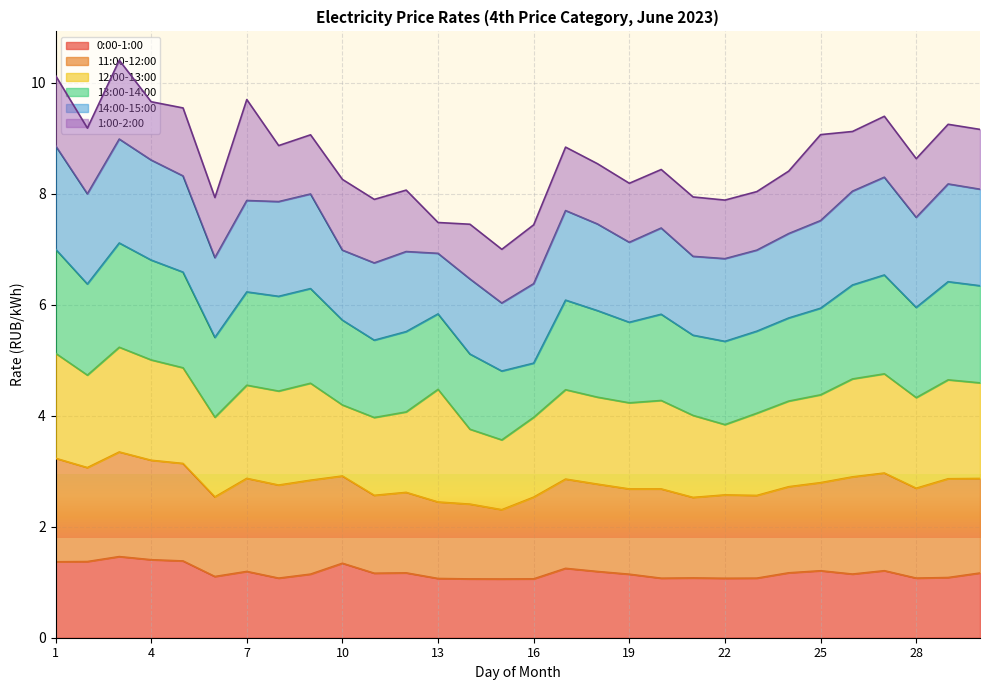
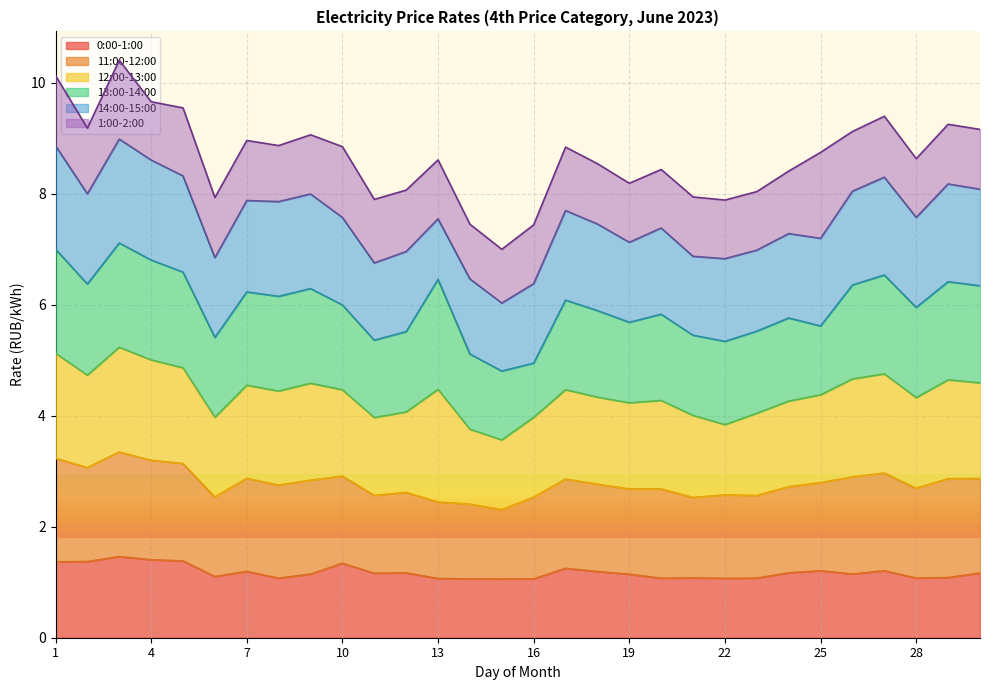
1:00-2:00, 7: 1.8 -> 1.1
12:00-13:00, 10: 1.3 -> 1.6
14:00-15:00, 10: 1.3 -> 1.6
13:00-14:00, 13: 1.4 -> 2.0
1:00-2:00, 13: 0.6 -> 1.1
13:00-14:00, 25: 1.6 -> 1.2
